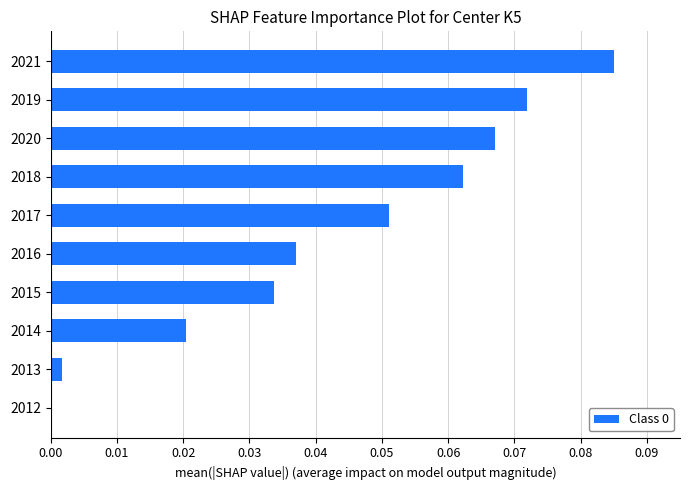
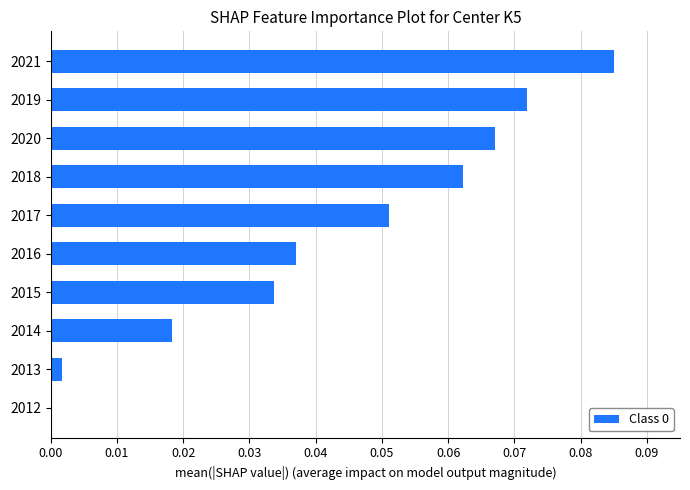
2014: 0.020 -> 0.018
